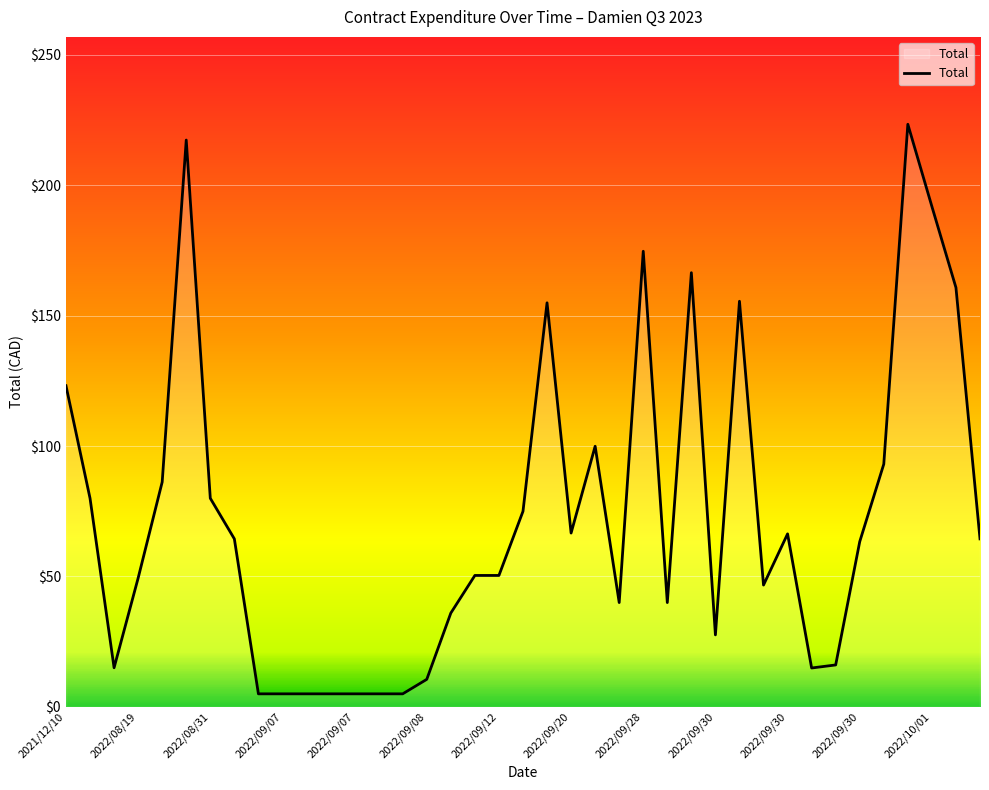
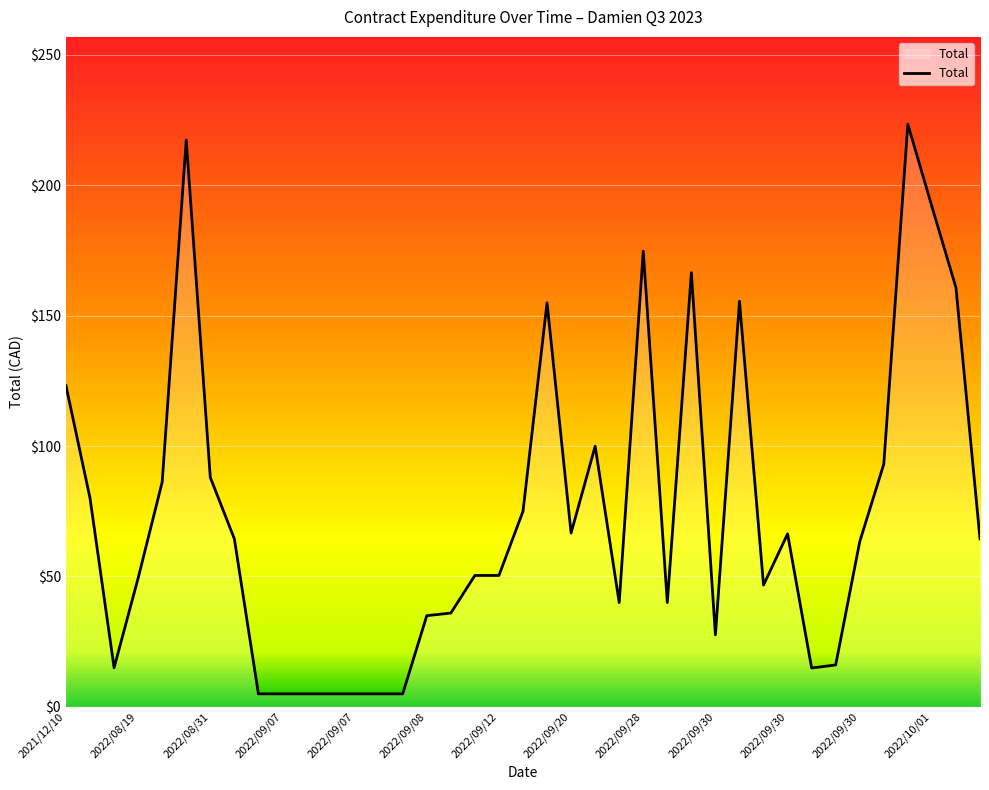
2022/08/31: $80 -> $88
2022/09/08: $11 -> $35
